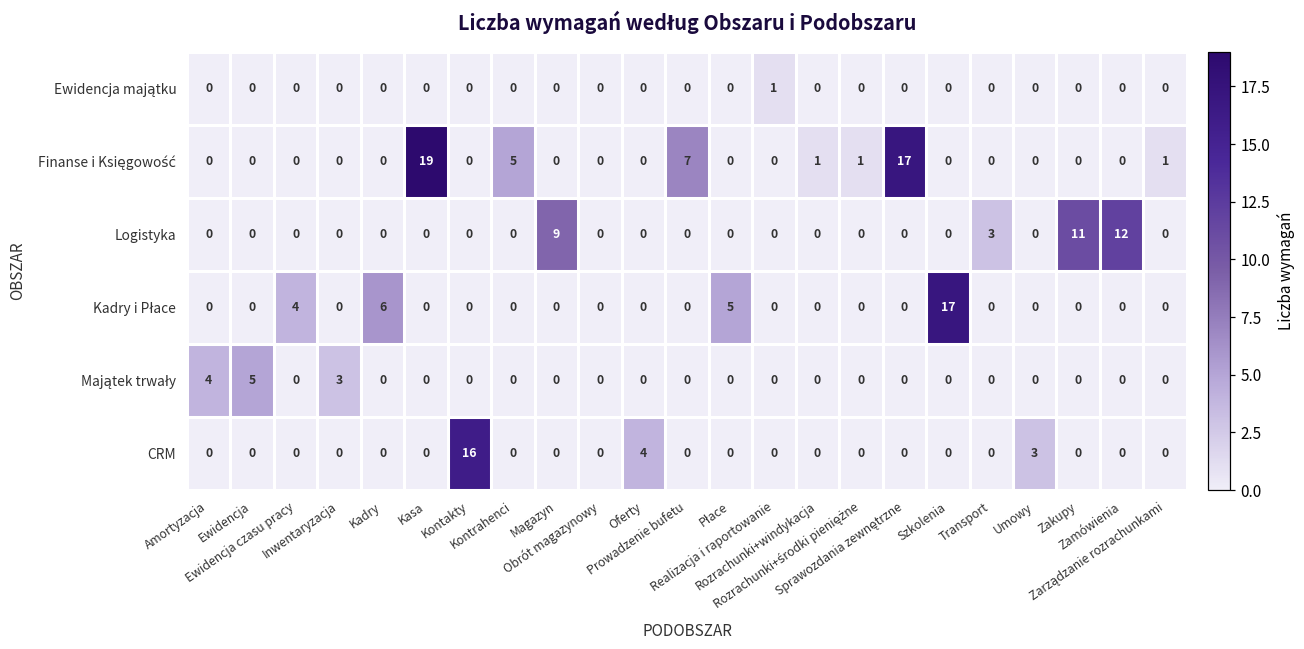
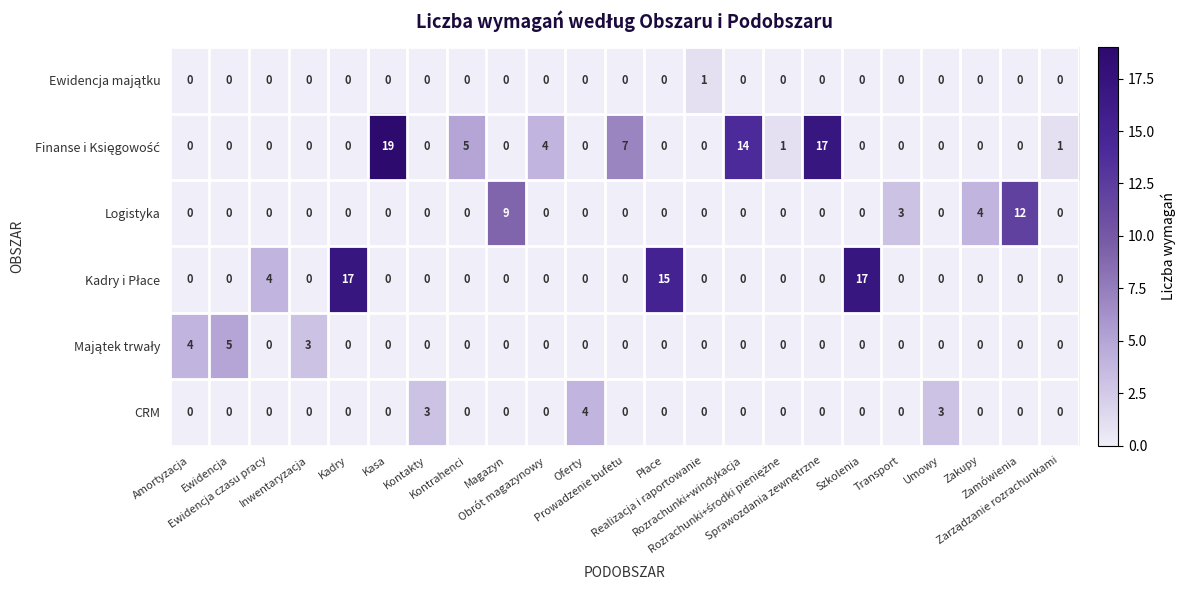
Finanse i Księgowość, Obrót magazynowy: 0 -> 4
Finanse i Księgowość, Rozrachunki+windykacja: 1 -> 14
Logistyka, Zakupy: 11 -> 4
Kadry i Płace, Kadry: 6 -> 17
Kadry i Płace, Płace: 5 -> 15
CRM, Kontakty: 16 -> 3
